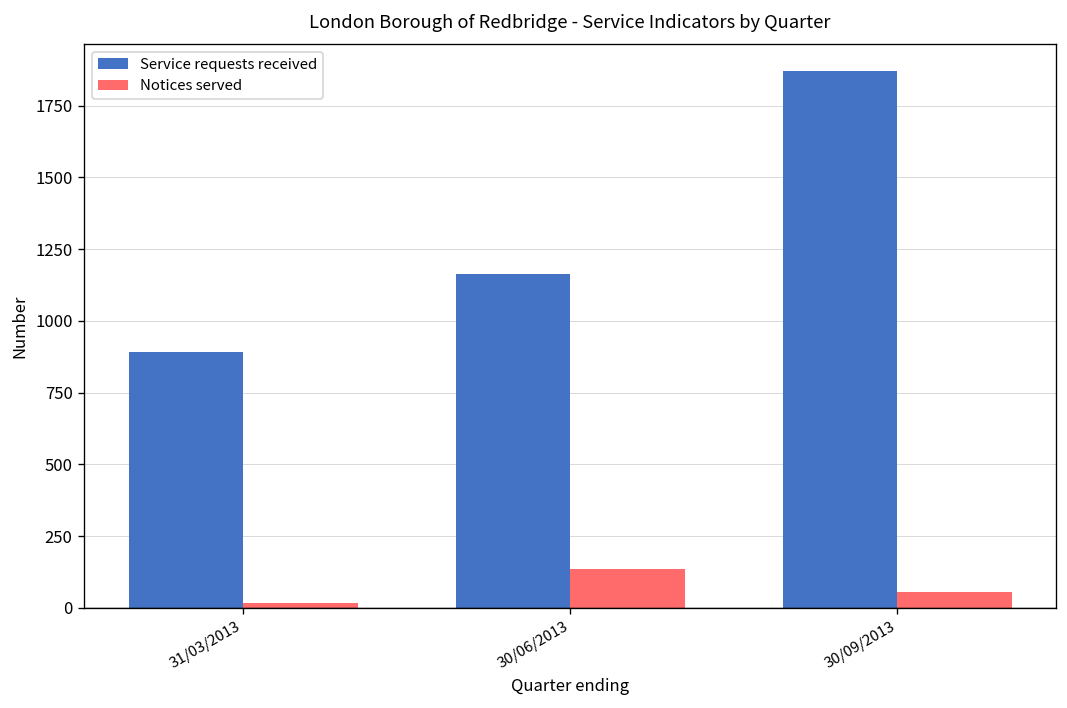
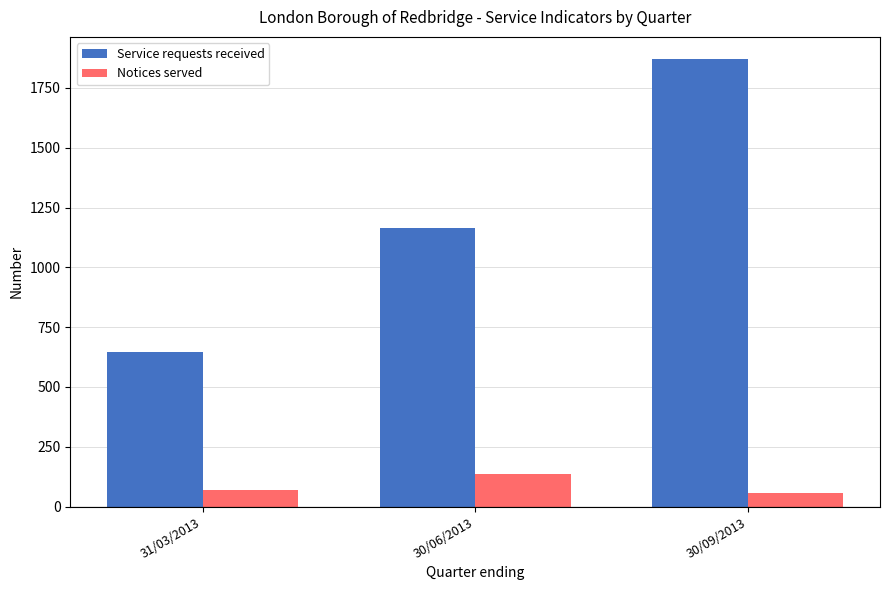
Service requests received, 31/03/2013: 890 -> 650
Notices served, 31/03/2013: 20 -> 70
